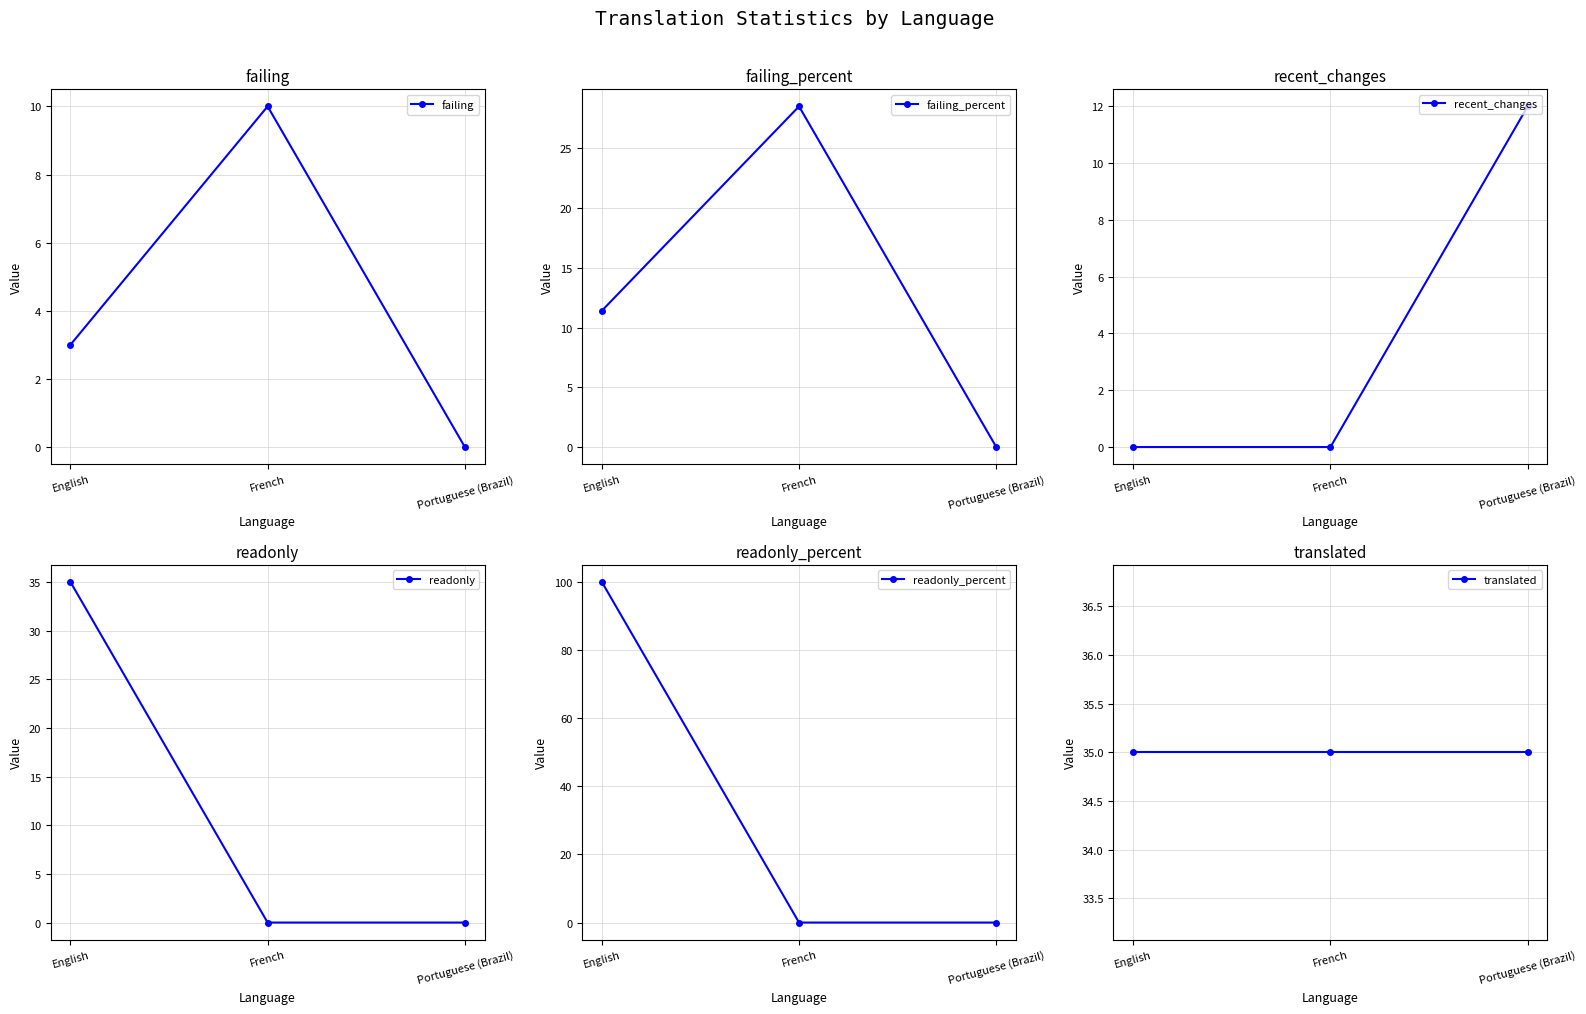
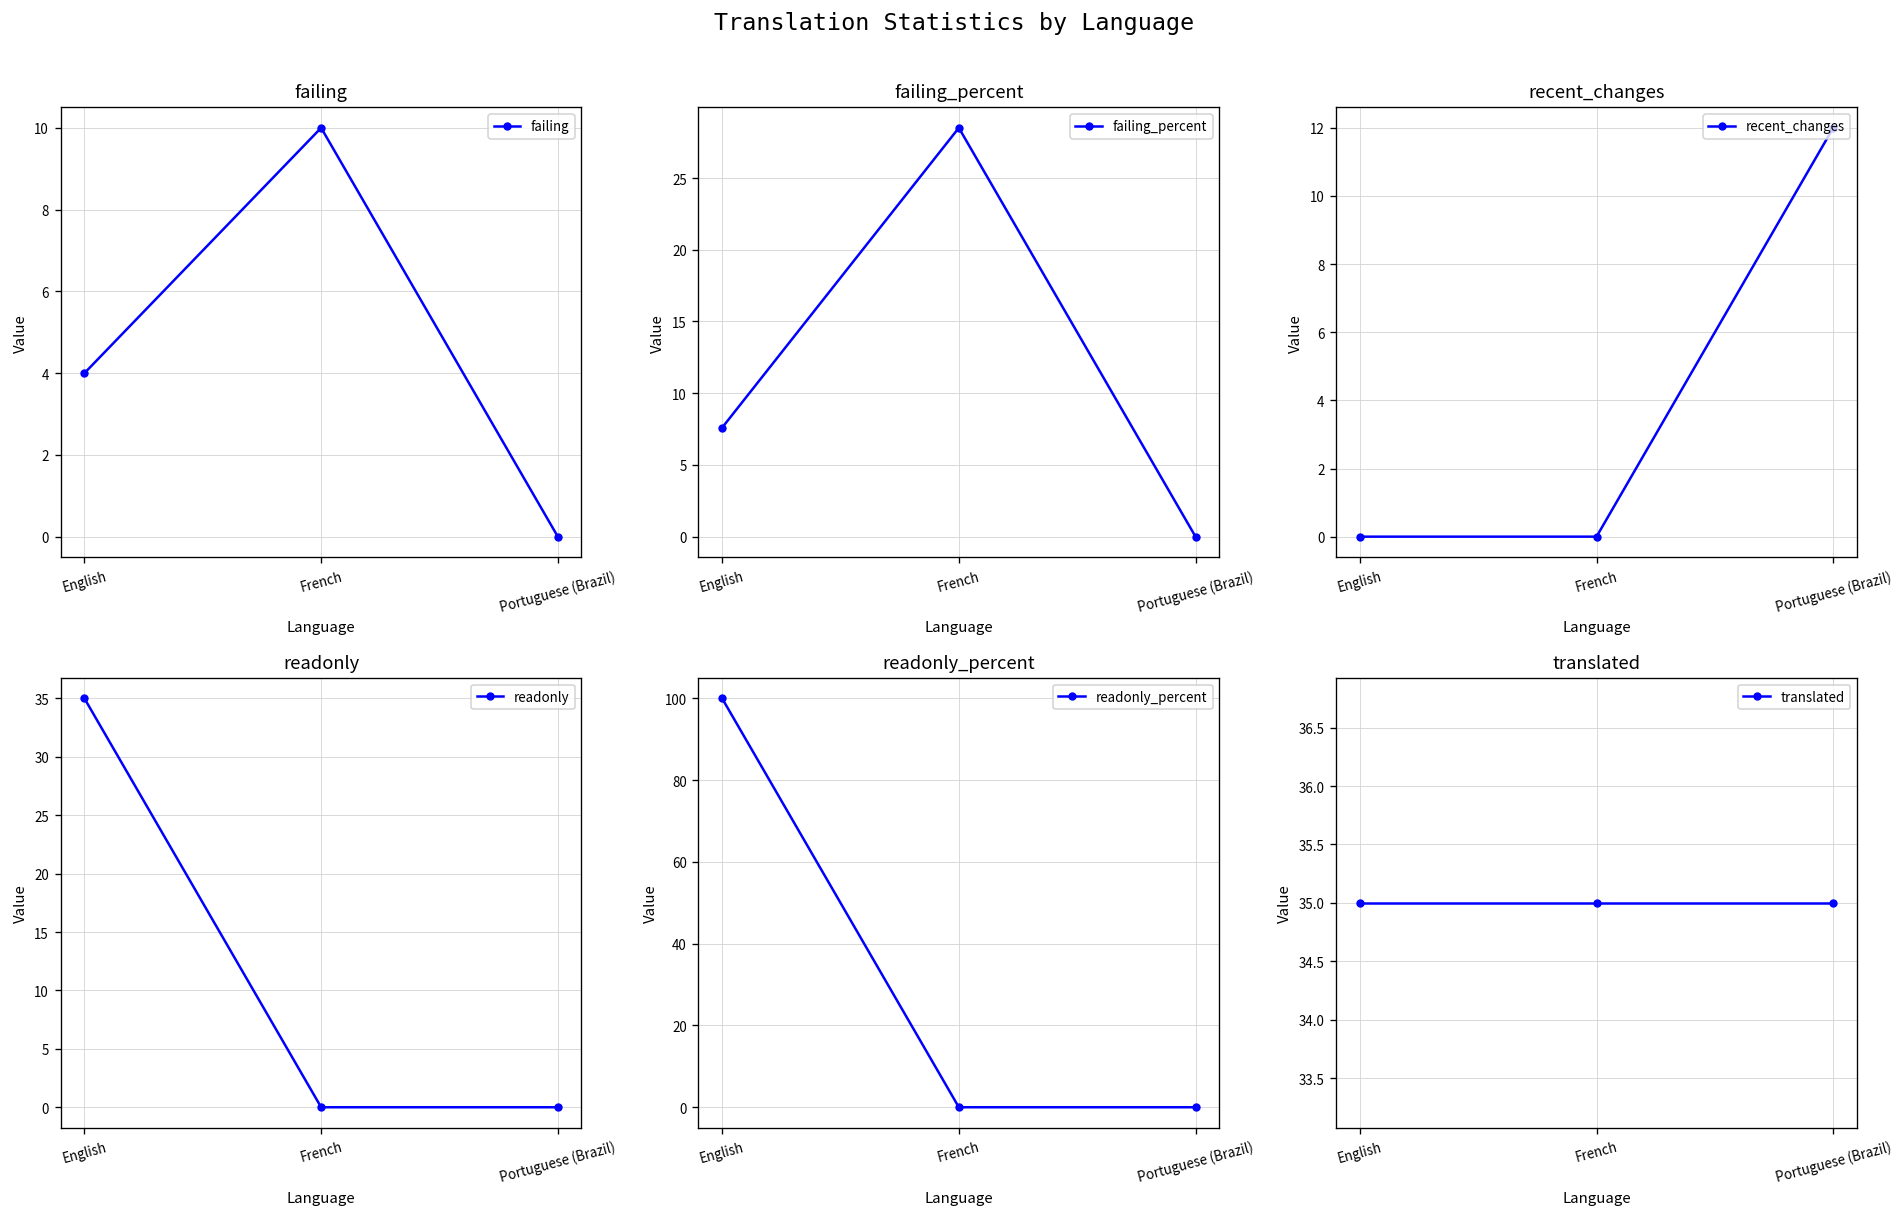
failing, English: 3 -> 4
failing_percent, English: 11.4 -> 7.6
